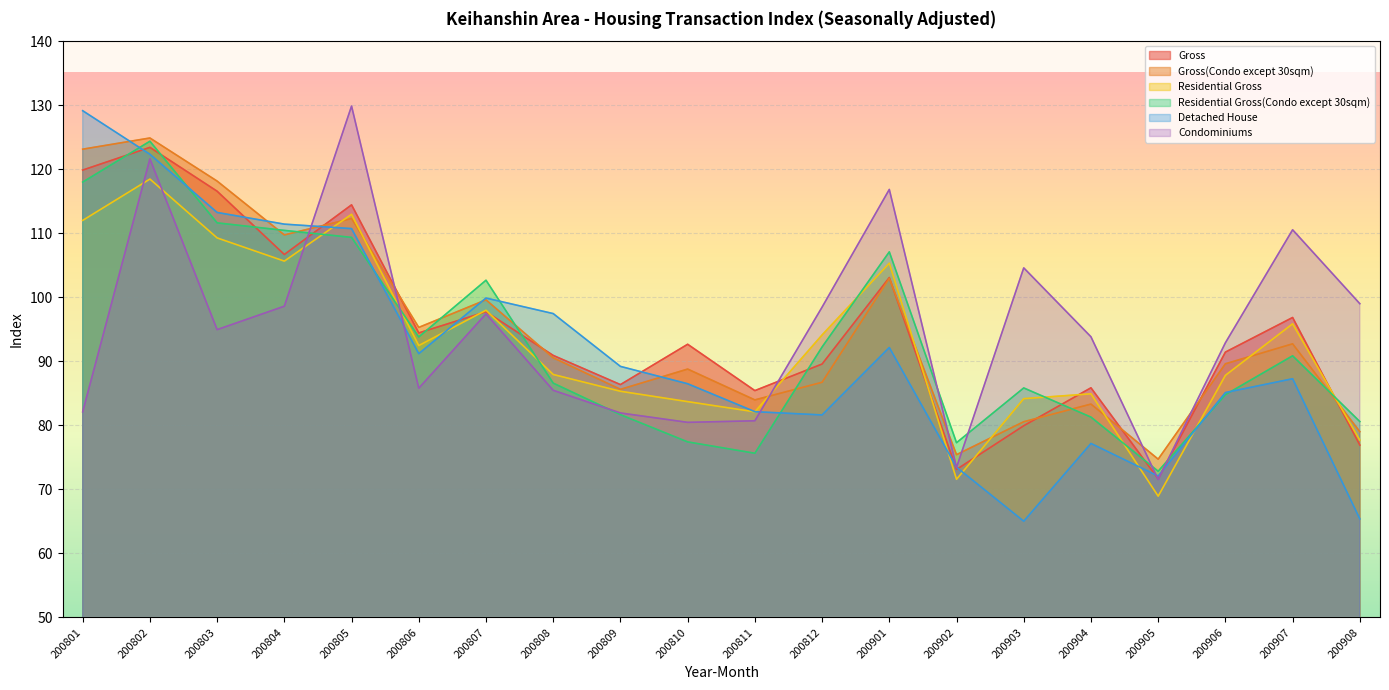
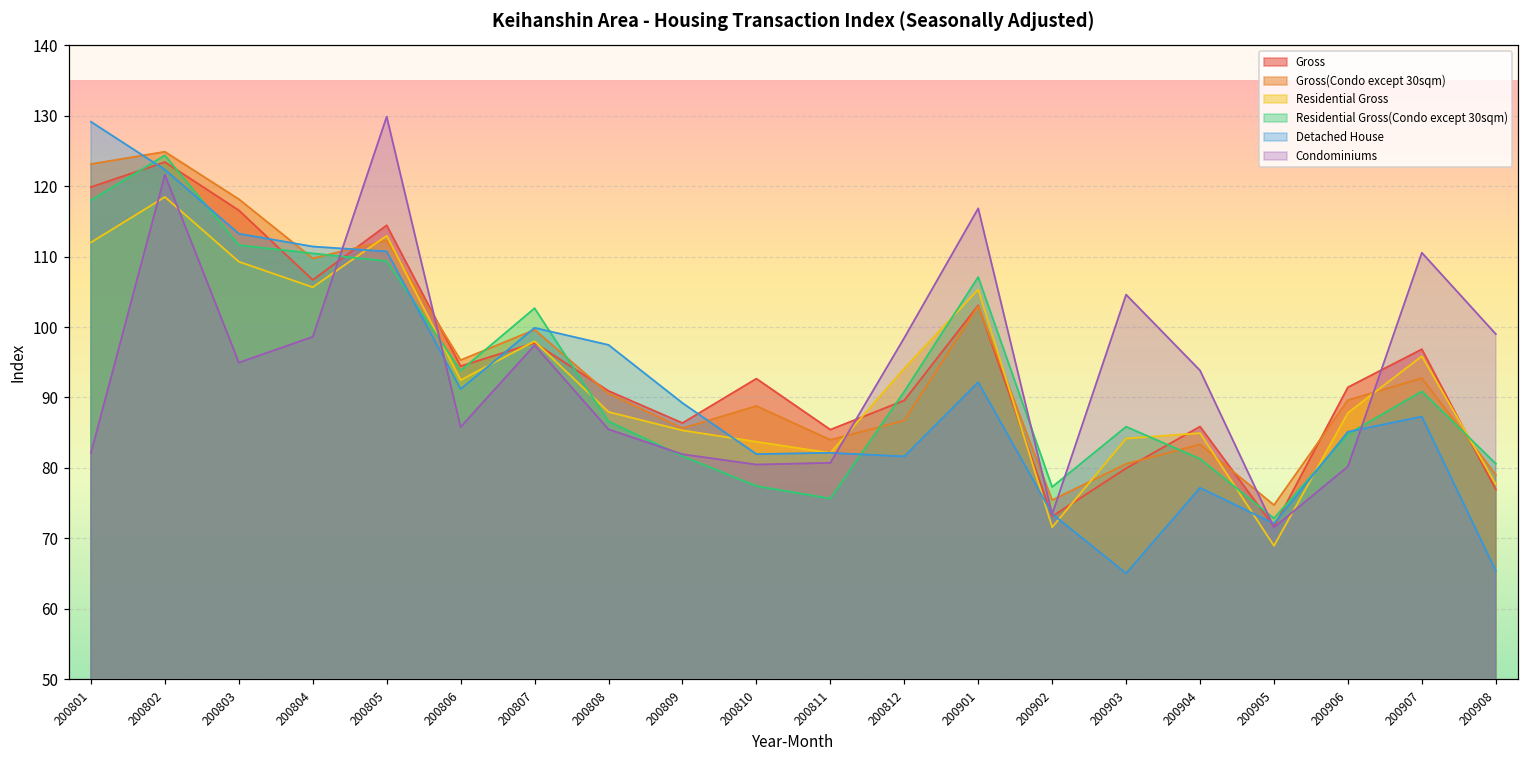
Detached House, 200810: 86 -> 82
Residential Gross(Condo except 30sqm), 200812: 92 -> 91
Condominiums, 200906: 93 -> 80
